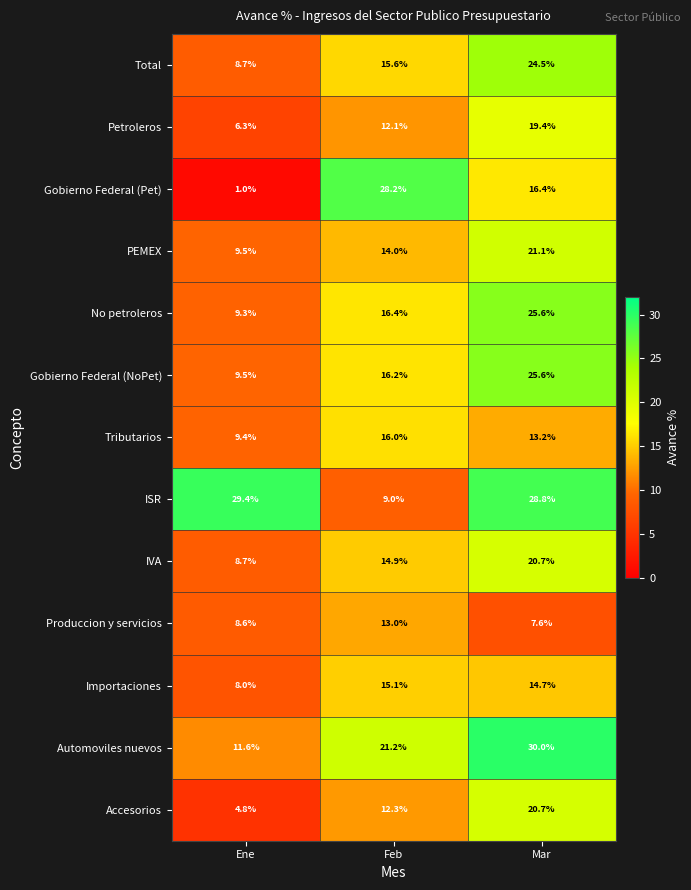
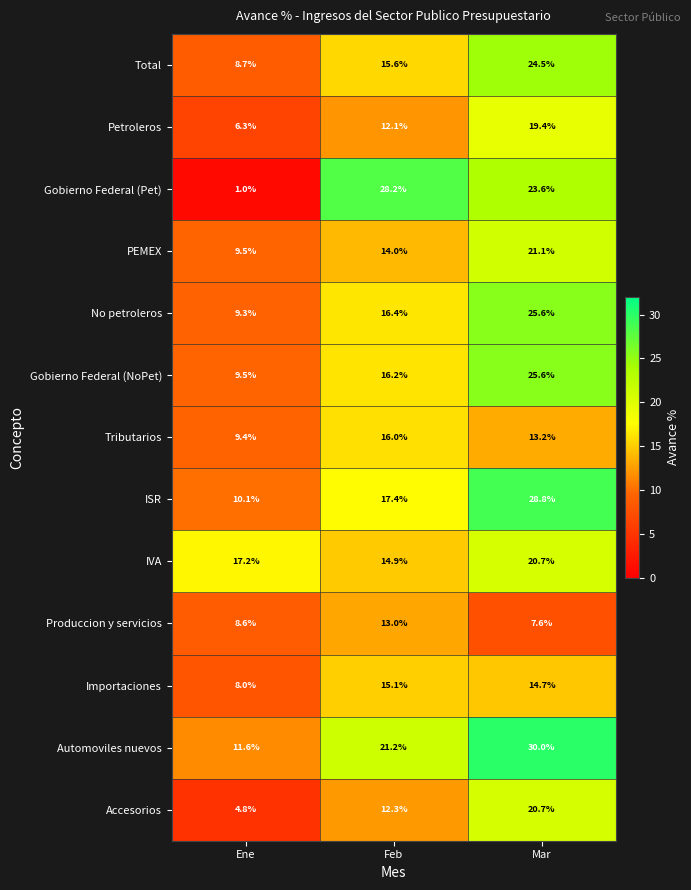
Gobierno Federal (Pet), Mar: 16.4% -> 23.6%
ISR, Ene: 29.4% -> 10.1%
ISR, Feb: 9.0% -> 17.4%
IVA, Ene: 8.7% -> 17.2%
